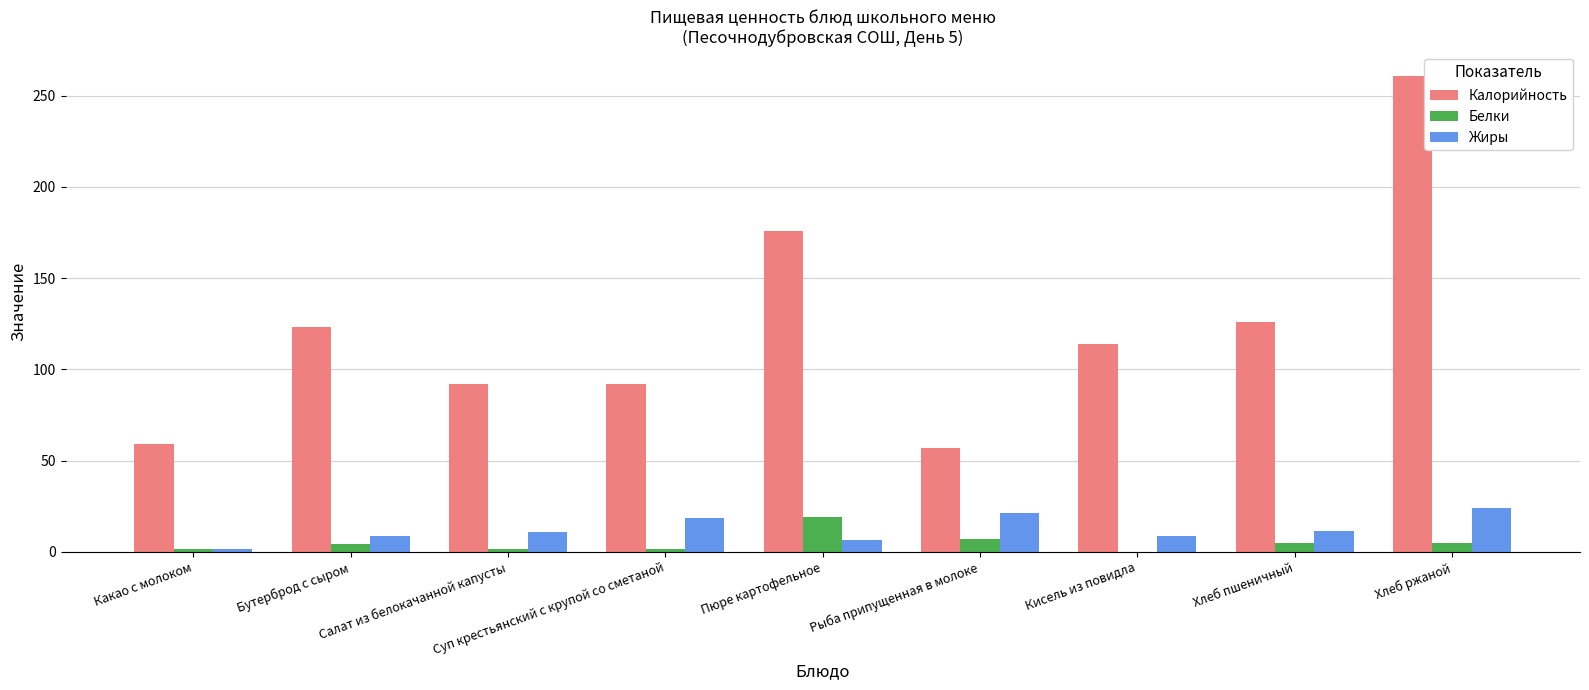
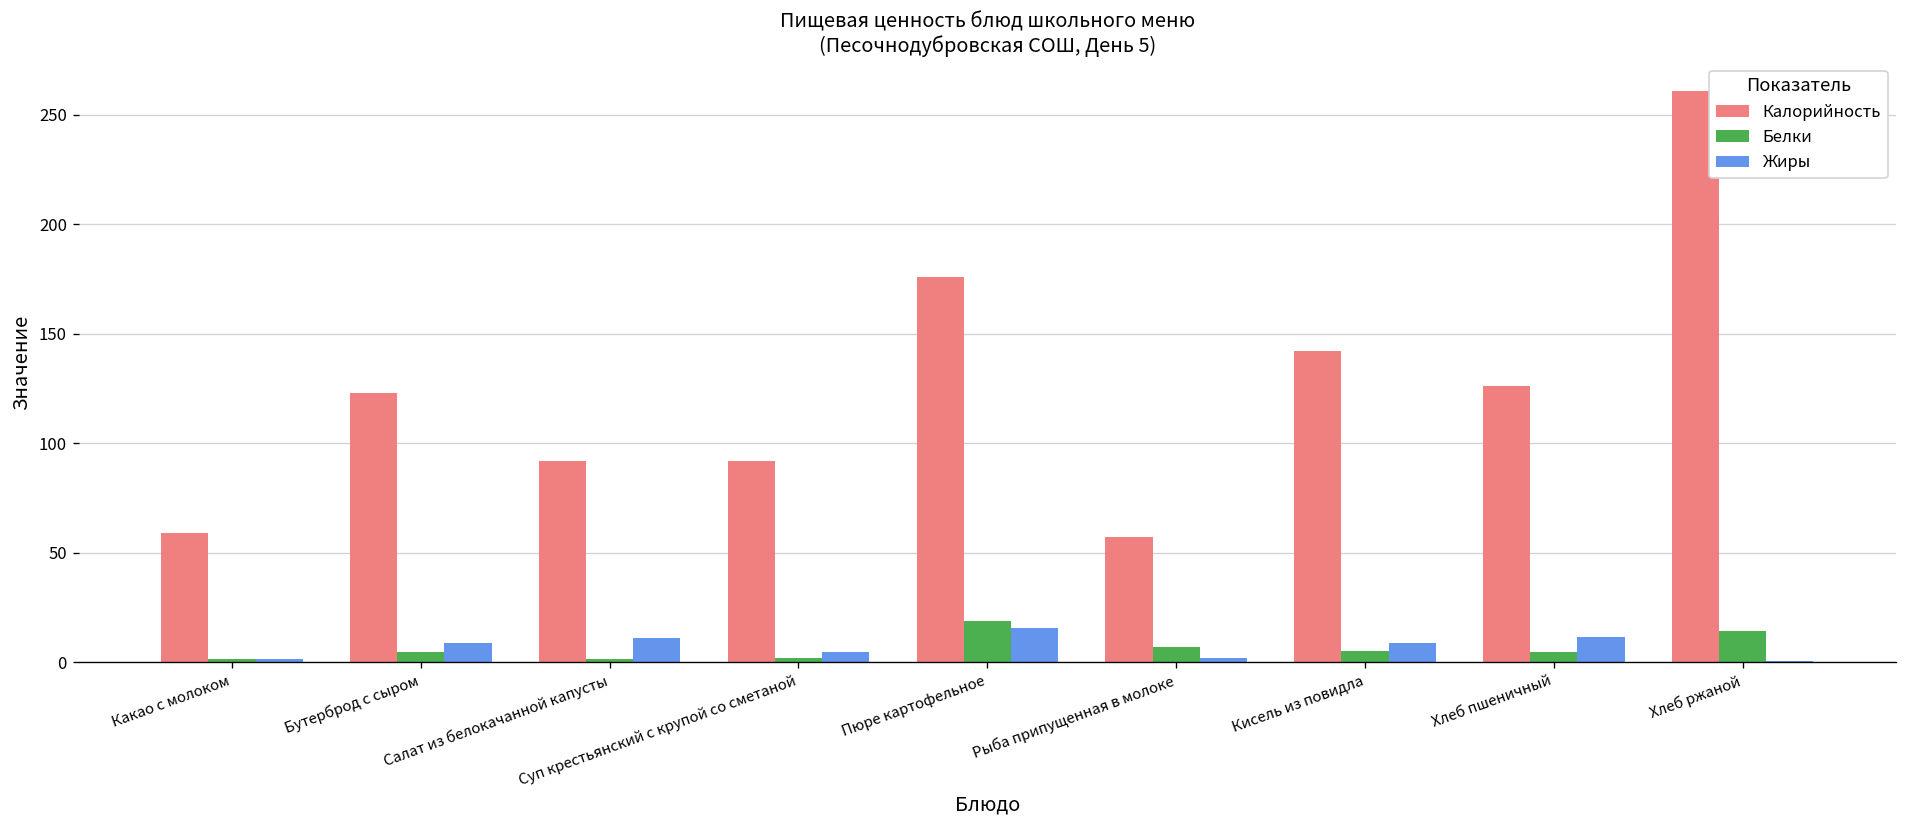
Жиры, Суп крестьянский с крупой со сметаной: 19 -> 5
Жиры, Пюре картофельное: 6 -> 16
Жиры, Рыба припущенная в молоке: 22 -> 2
Калорийность, Кисель из повидла: 114 -> 142
Белки, Кисель из повидла: 0 -> 5
Белки, Хлеб ржаной: 5 -> 14
Жиры, Хлеб ржаной: 24 -> 1
